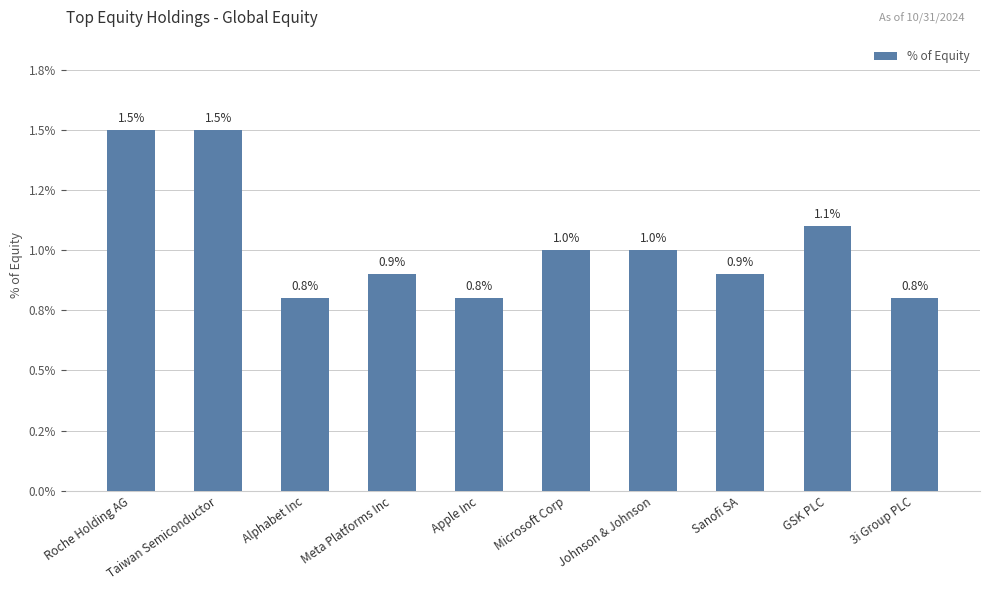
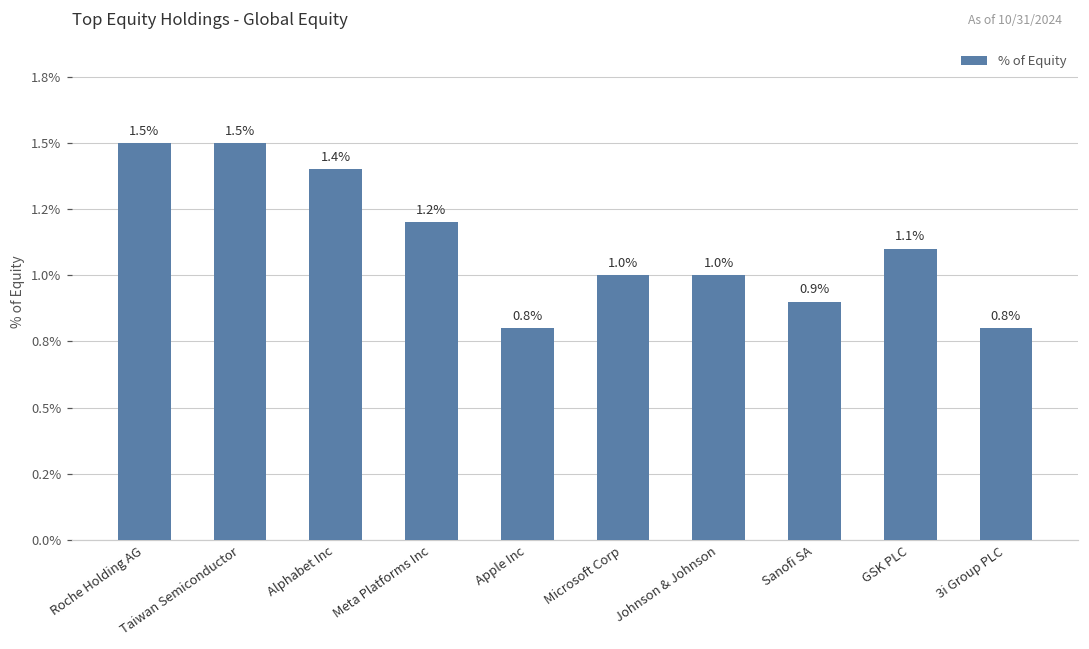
Alphabet Inc: 0.8% -> 1.4%
Meta Platforms Inc: 0.9% -> 1.2%
